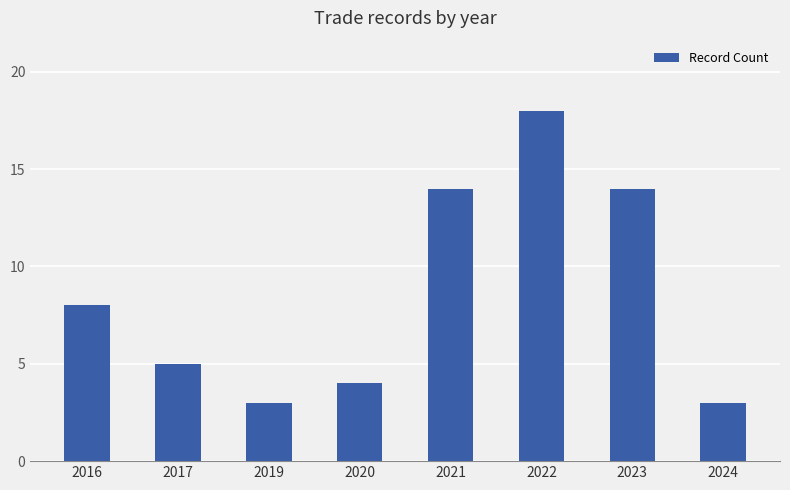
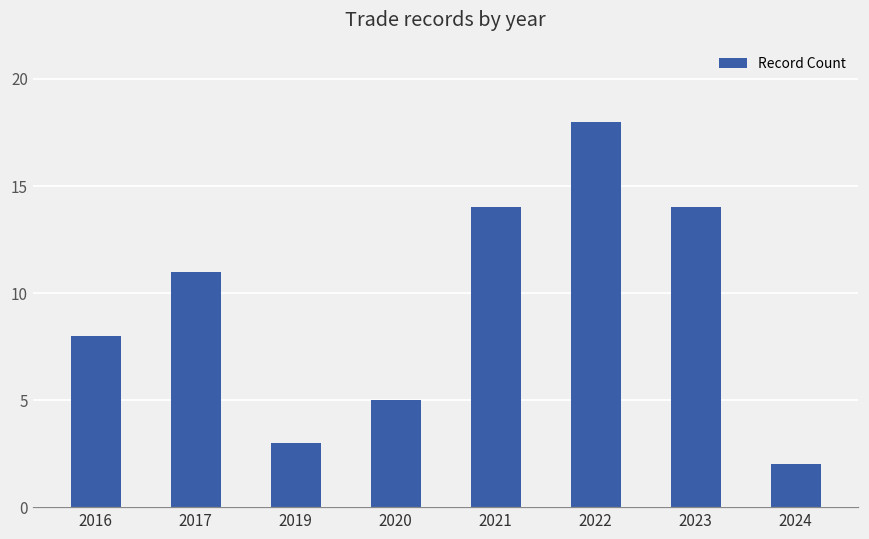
2017: 5 -> 11
2020: 4 -> 5
2024: 3 -> 2
